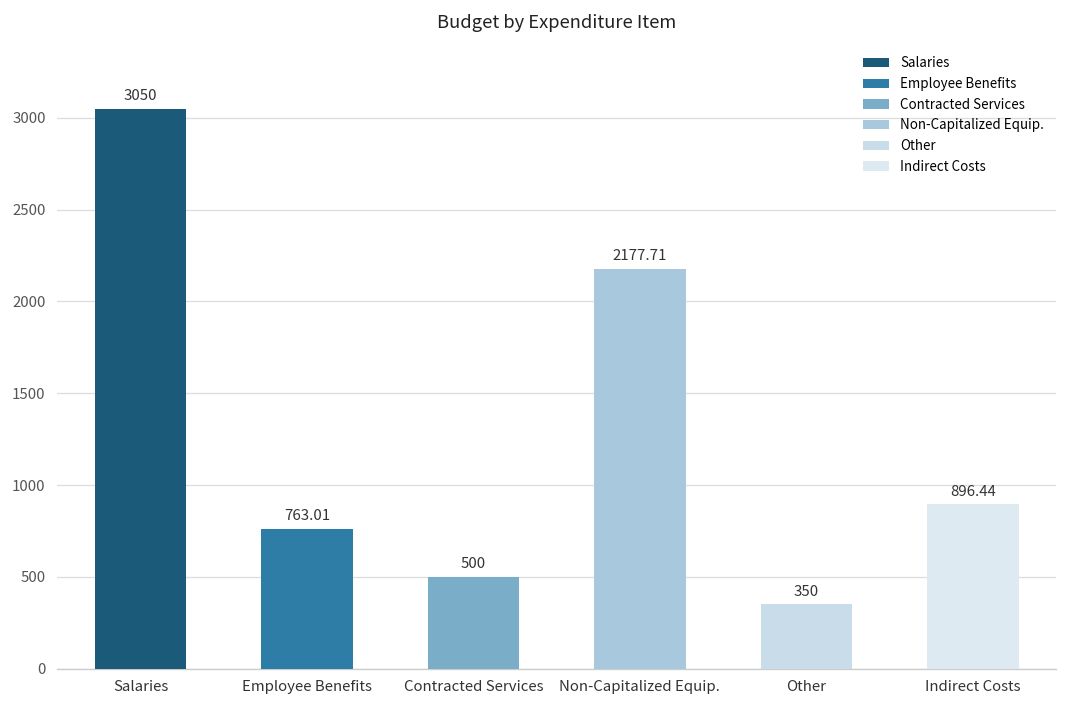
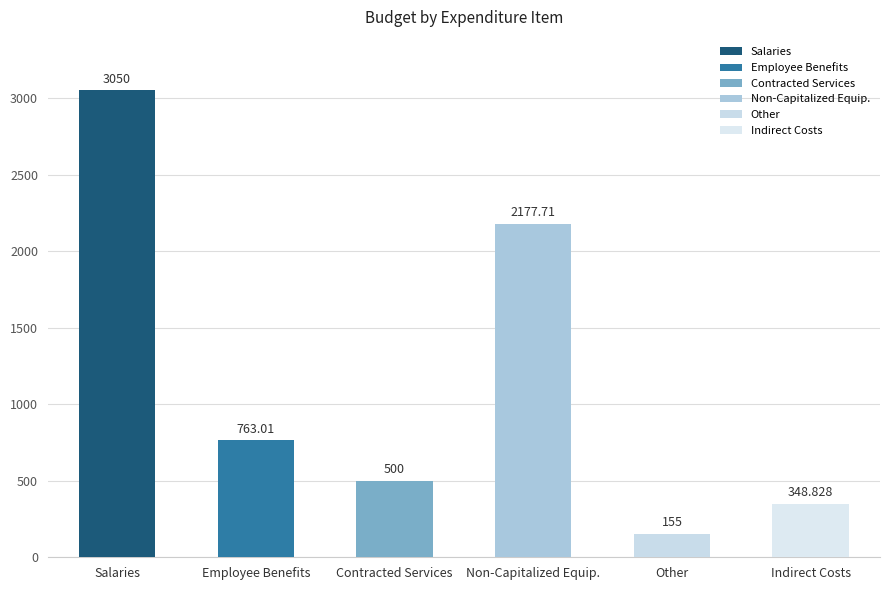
Other: 350 -> 155
Indirect Costs: 896.44 -> 348.828
